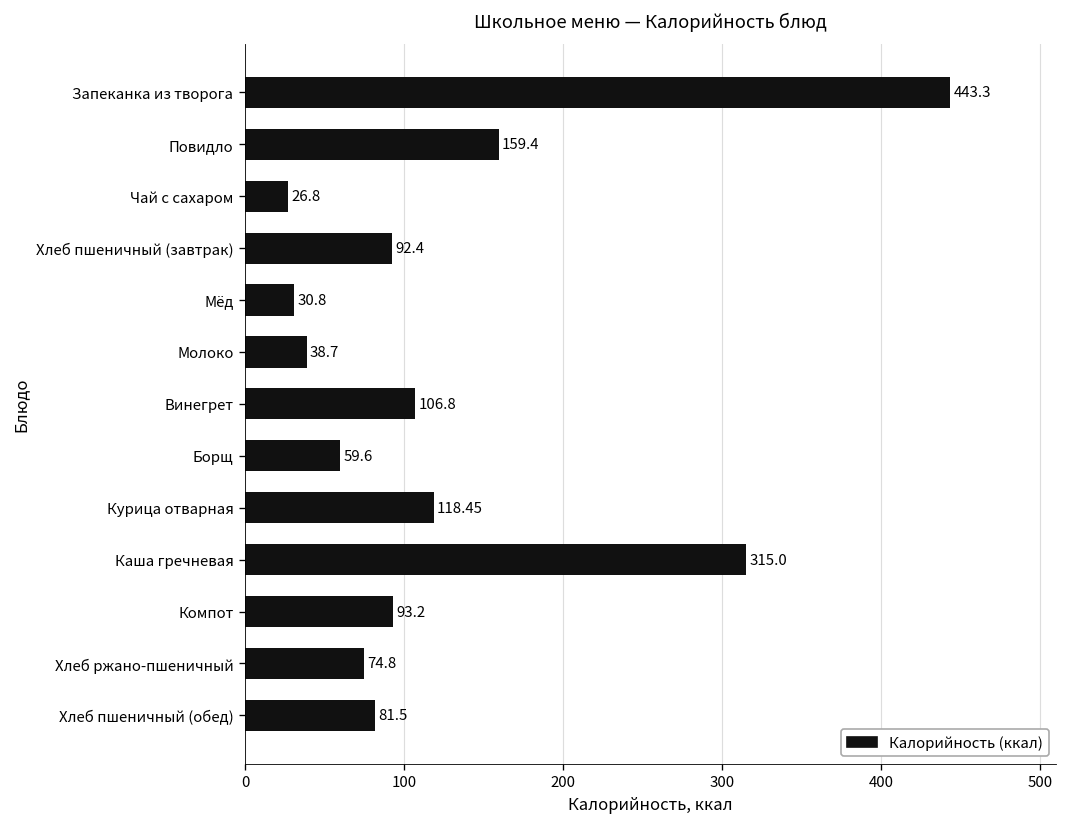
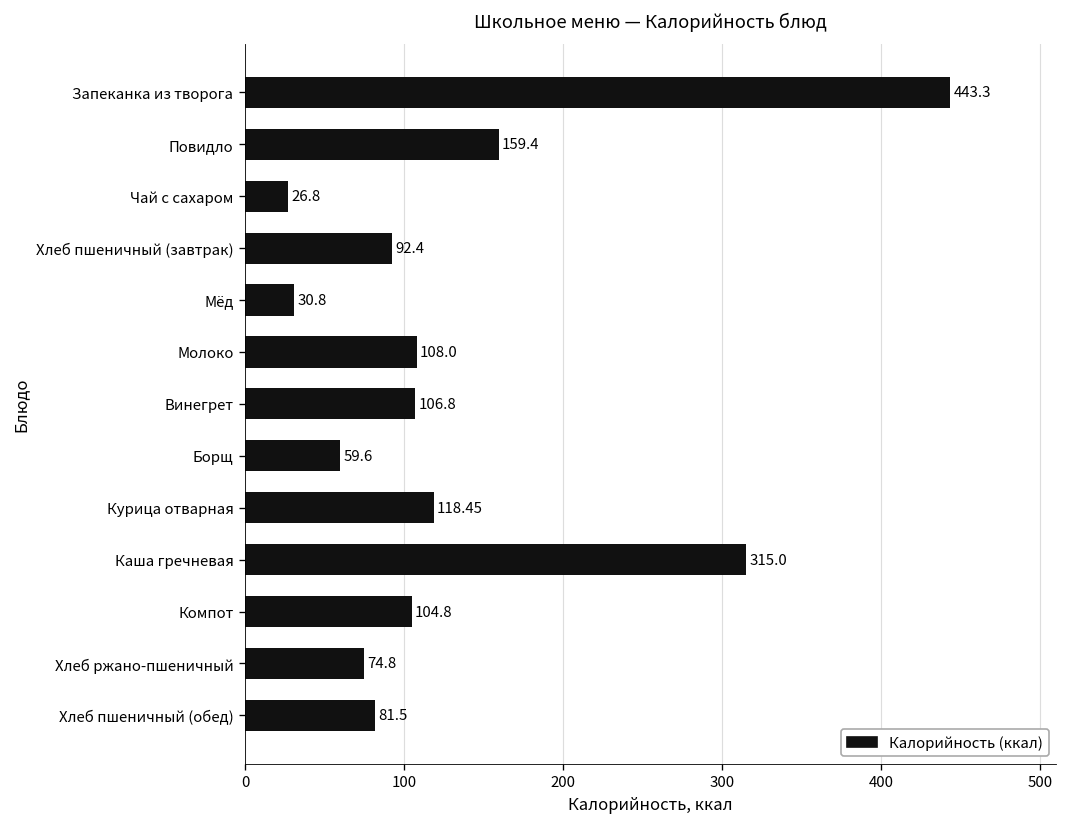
Молоко: 38.7 -> 108.0
Компот: 93.2 -> 104.8
